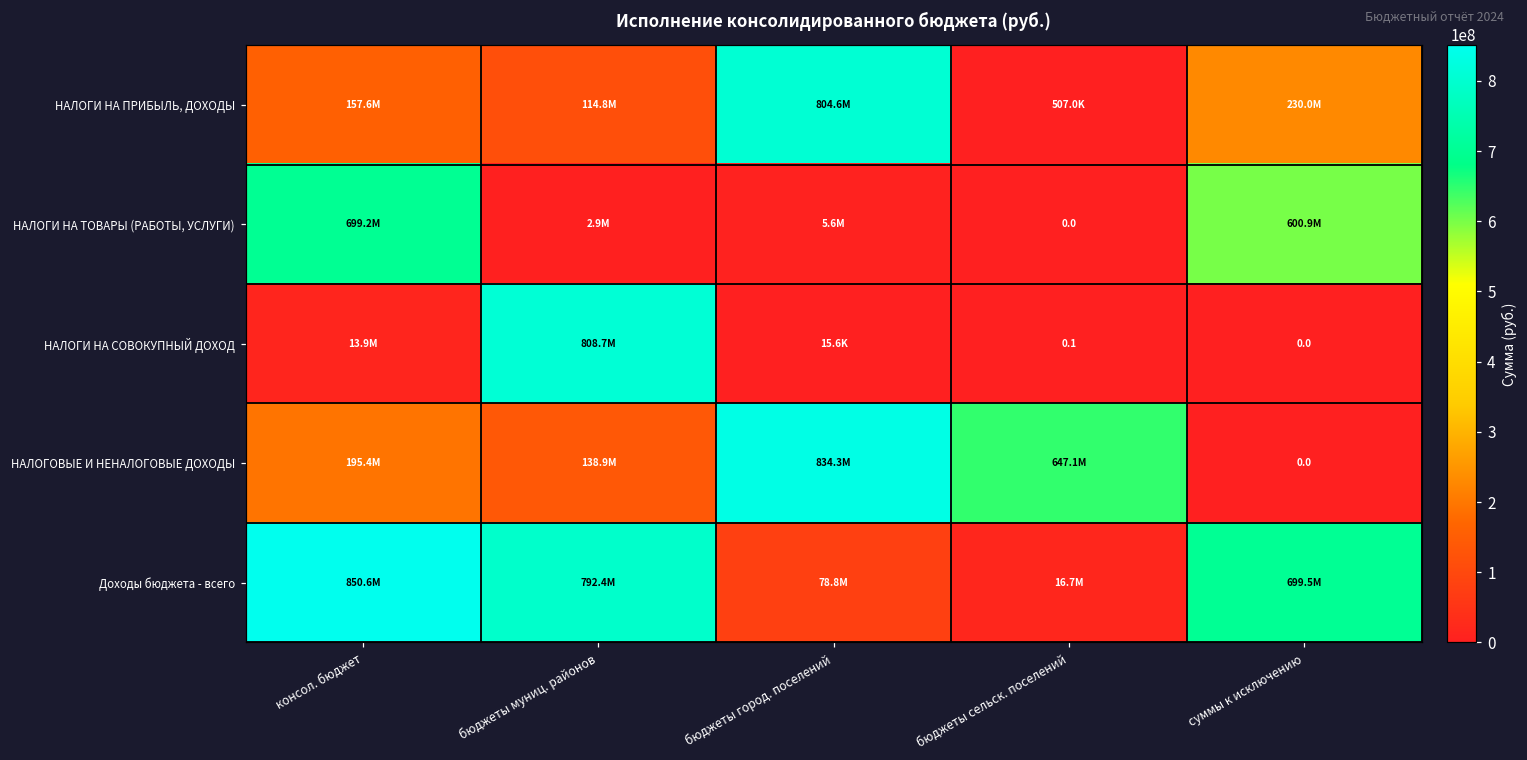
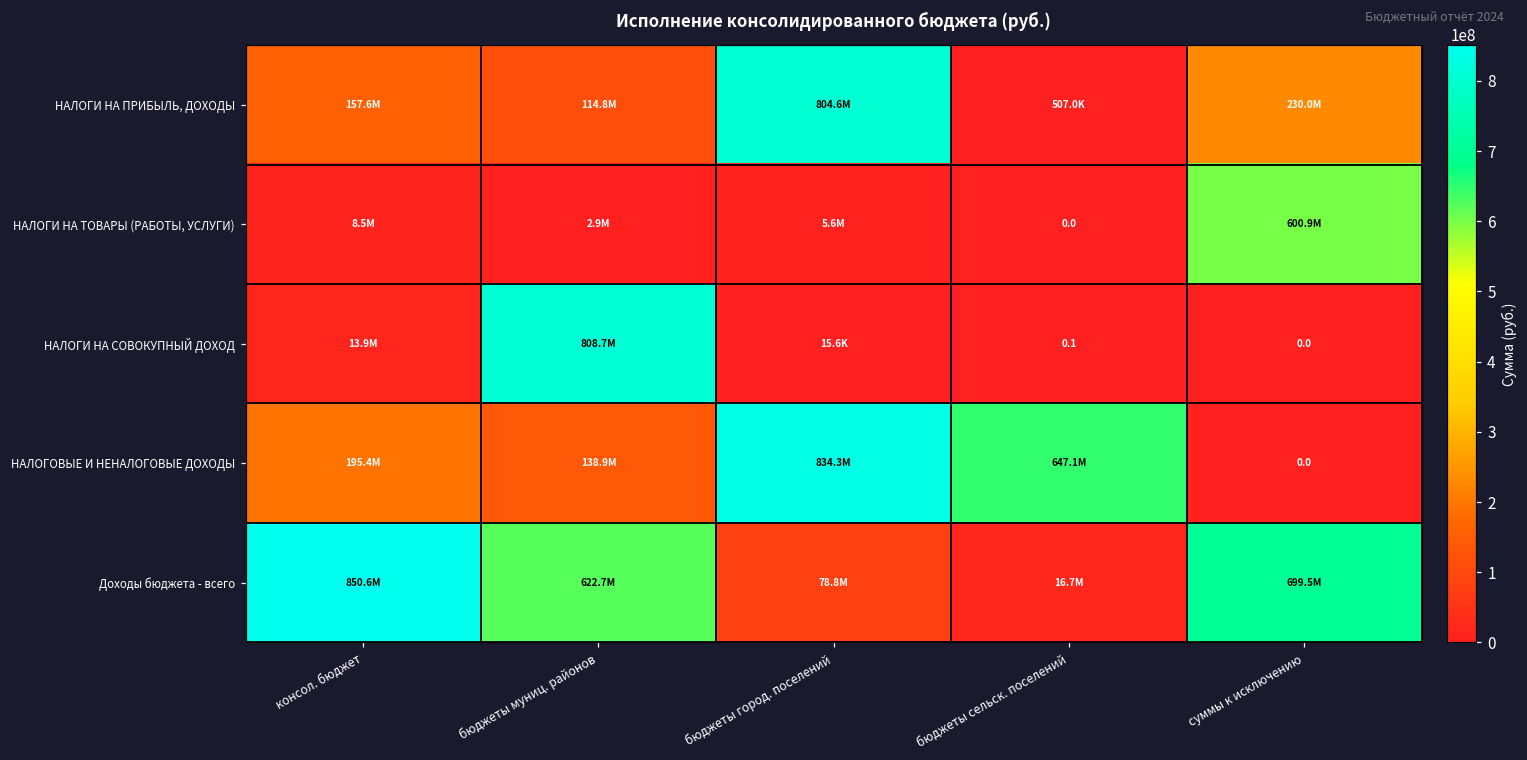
НАЛОГИ НА ТОВАРЫ (РАБОТЫ, УСЛУГИ), консол. бюджет: 699.2M -> 8.5M
Доходы бюджета - всего, бюджеты муниц. районов: 792.4M -> 622.7M
